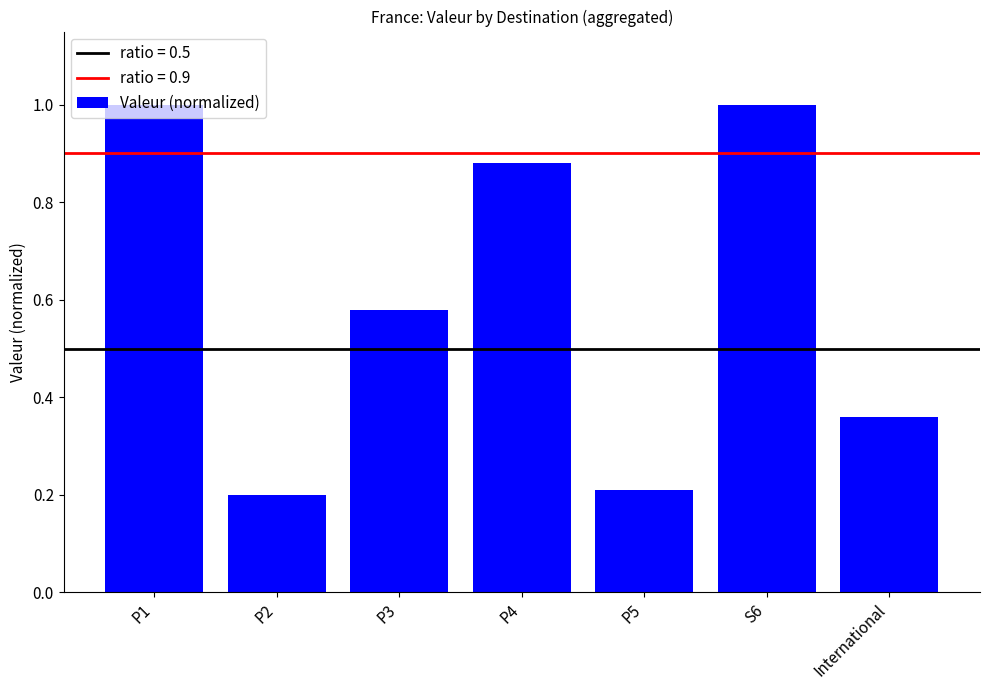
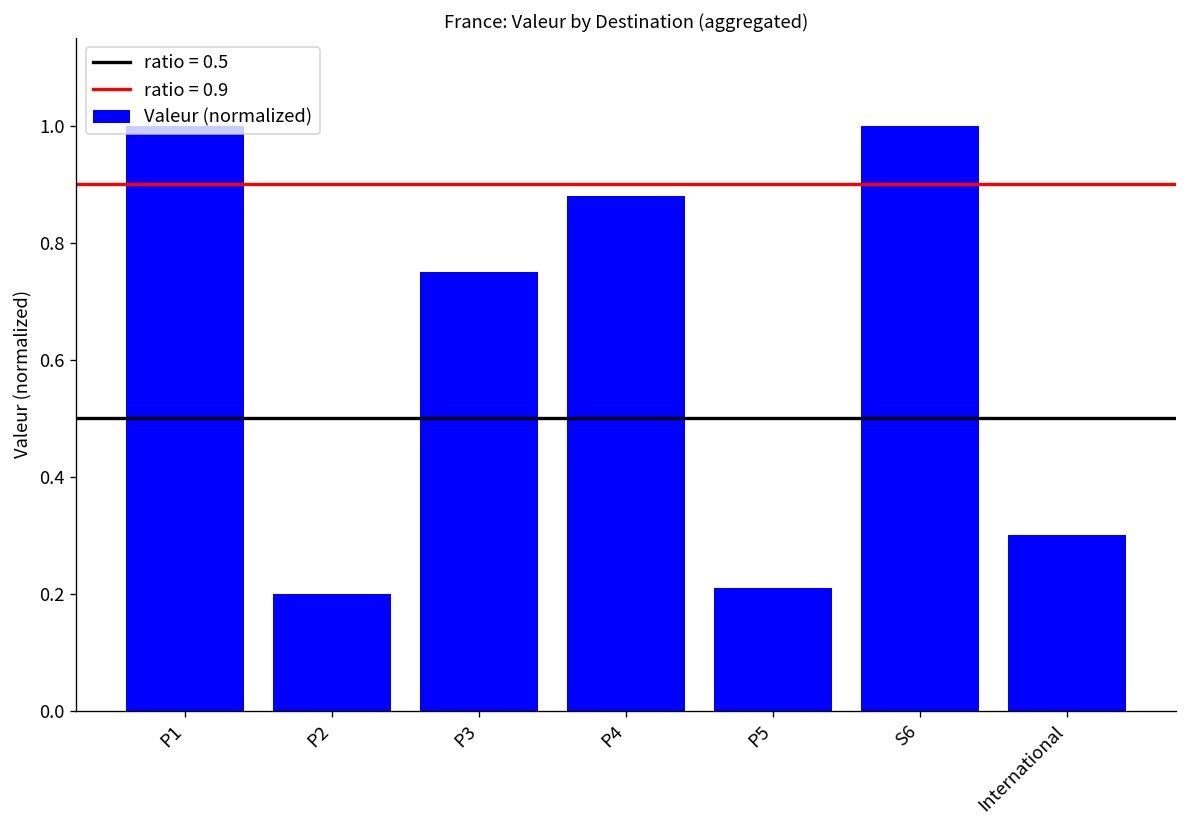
P3: 0.58 -> 0.75
International: 0.36 -> 0.30
